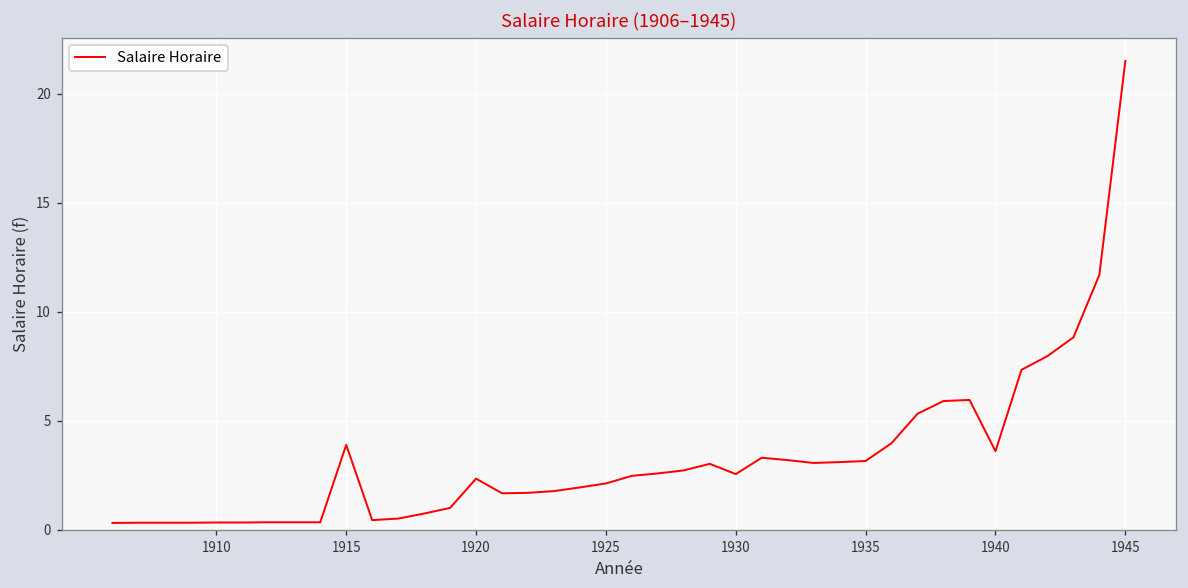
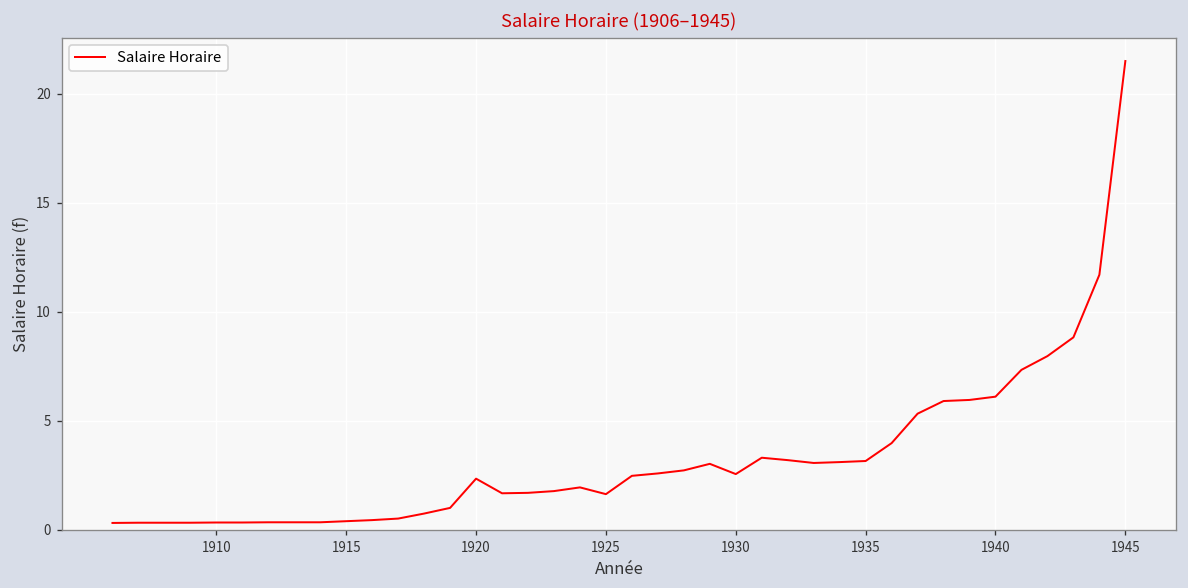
1915: 3.9 -> 0.4
1925: 2.1 -> 1.6
1940: 3.6 -> 6.1
